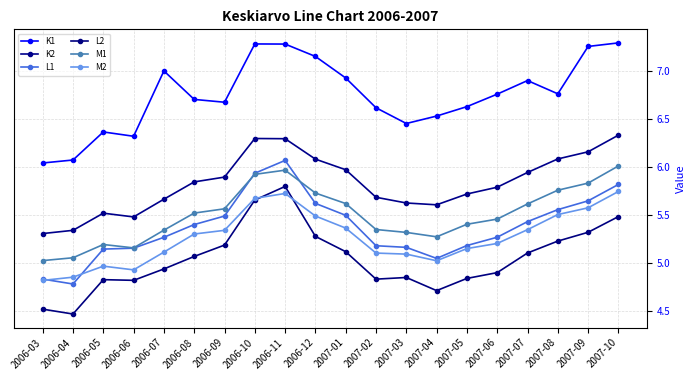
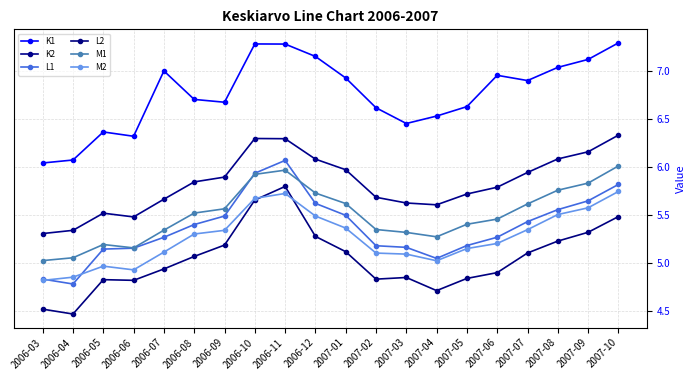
K1, 2007-06: 6.8 -> 7.0
K1, 2007-08: 6.8 -> 7.0
K1, 2007-09: 7.3 -> 7.1
